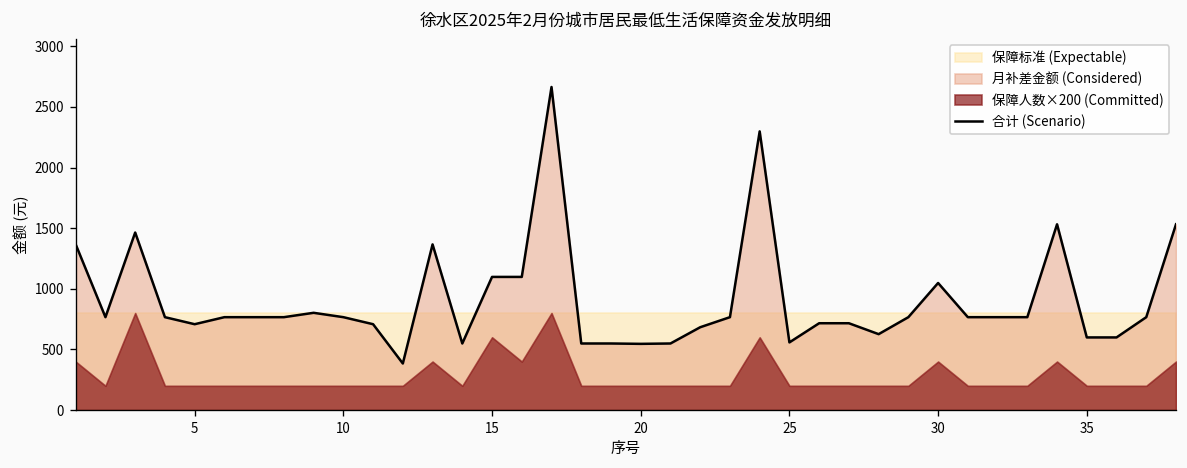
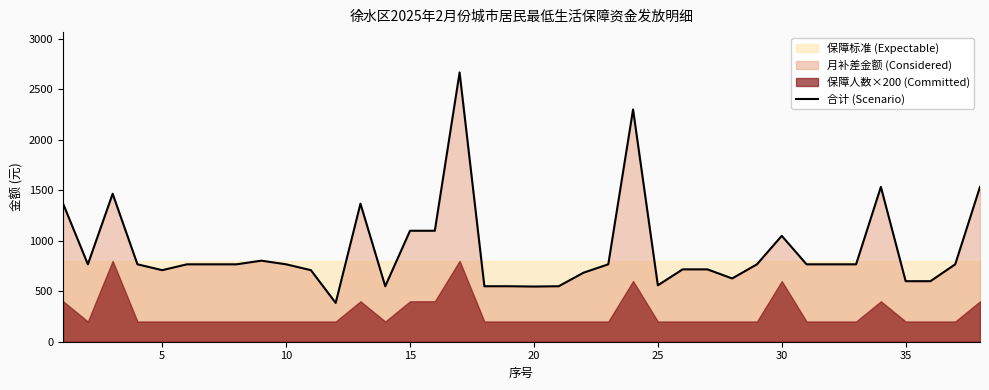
保障人数×200 (Committed), 15: 600 -> 400
保障人数×200 (Committed), 30: 400 -> 600
